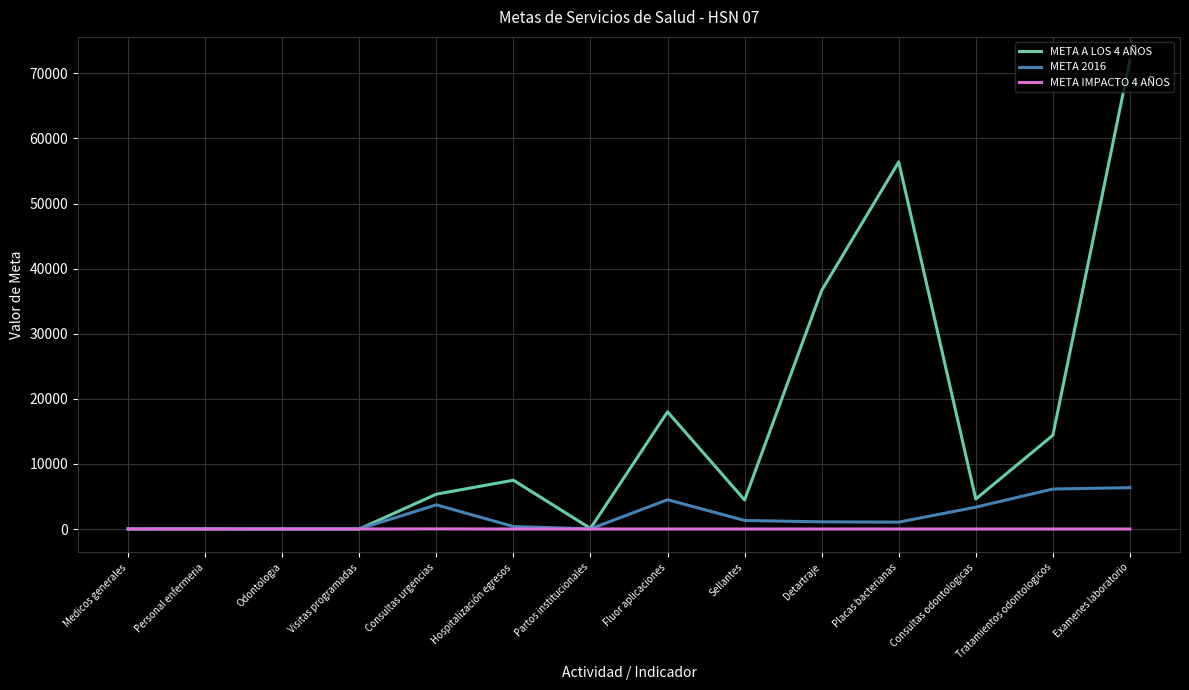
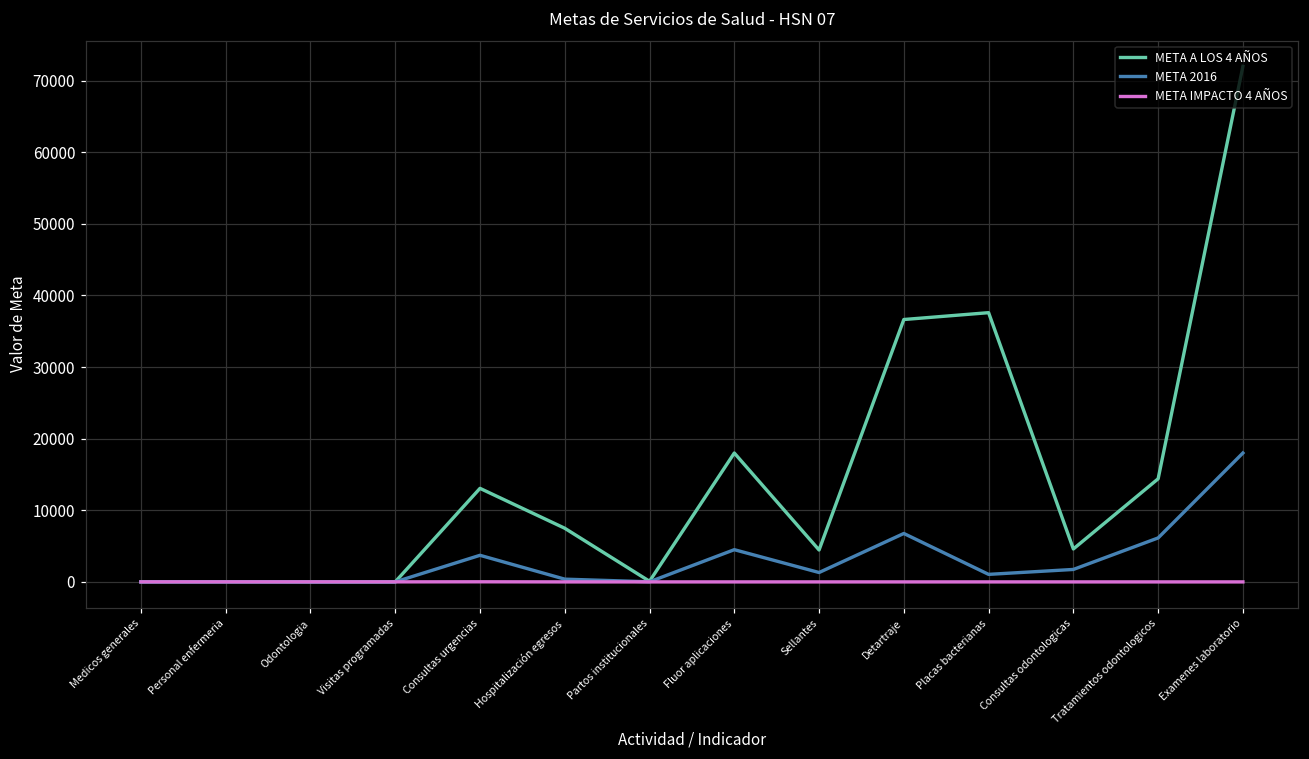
META A LOS 4 AÑOS, Consultas urgencias: 5000 -> 13000
META 2016, Detartraje: 1000 -> 7000
META A LOS 4 AÑOS, Placas bacterianas: 56000 -> 38000
META 2016, Consultas odontologicas: 3000 -> 2000
META 2016, Examenes laboratorio: 6000 -> 18000
